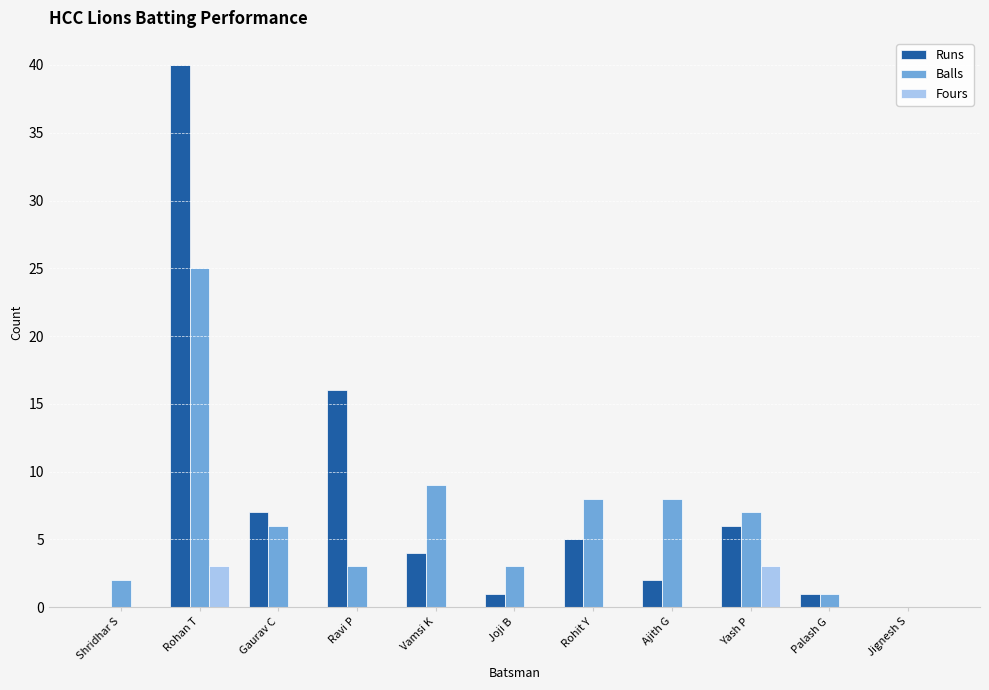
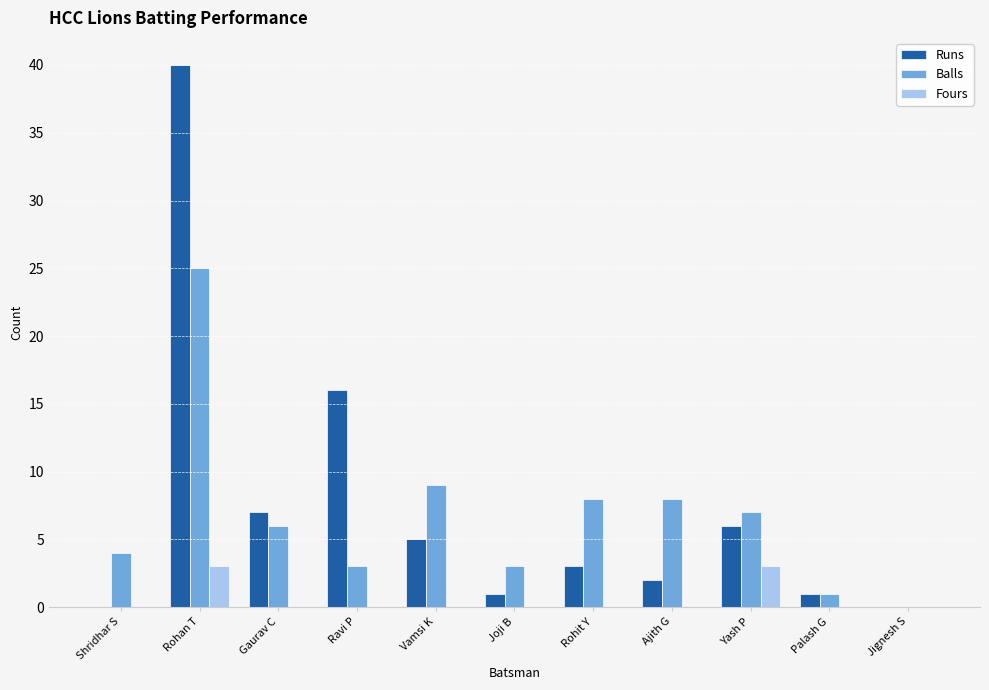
Balls, Shridhar S: 2 -> 4
Runs, Vamsi K: 4 -> 5
Runs, Rohit Y: 5 -> 3
